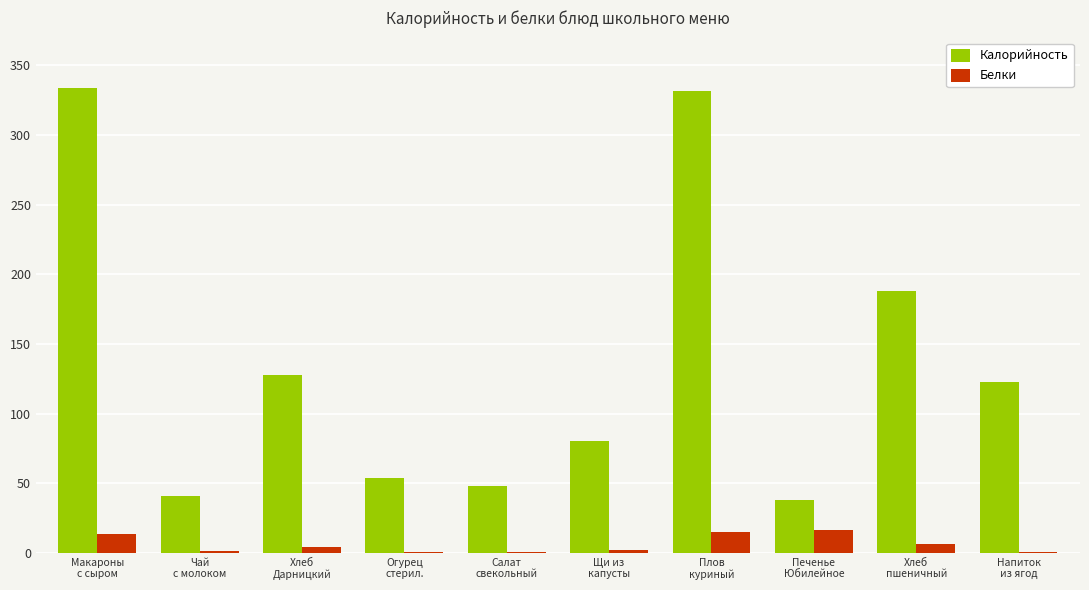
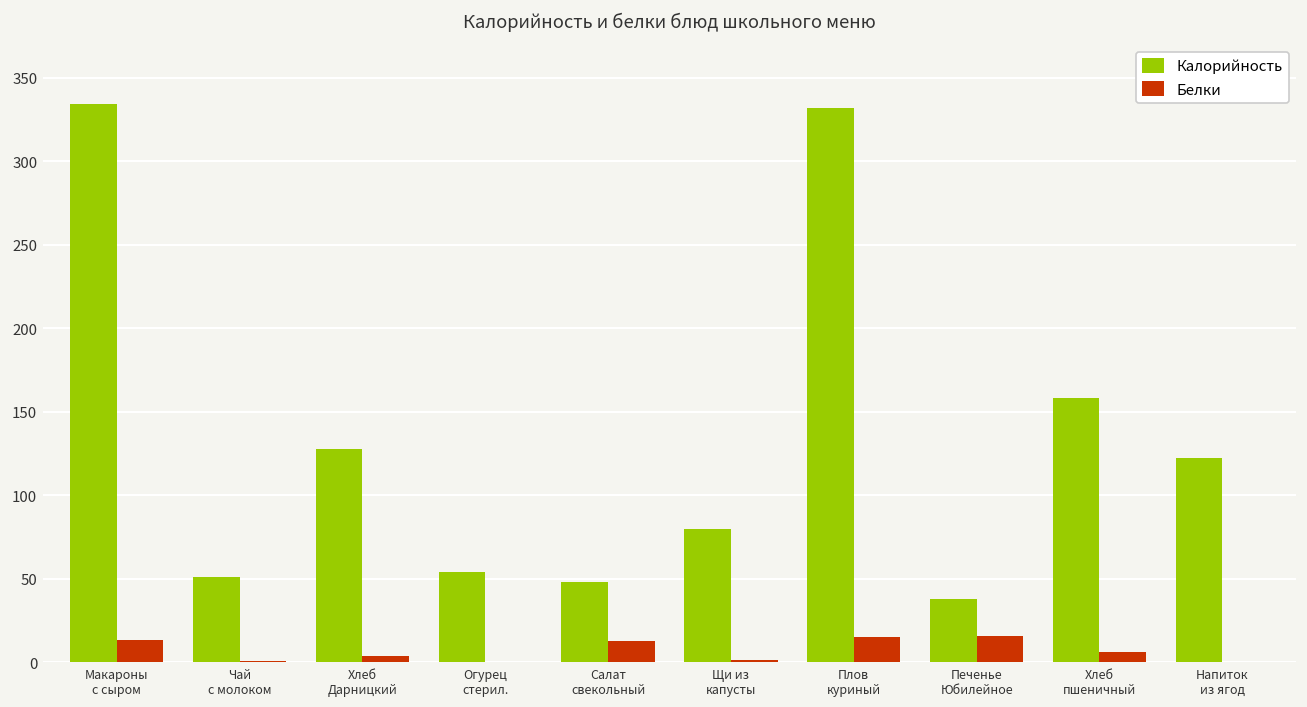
Калорийность, Чай с молоком: 41 -> 51
Белки, Салат свекольный: 1 -> 13
Калорийность, Хлеб пшеничный: 188 -> 158
